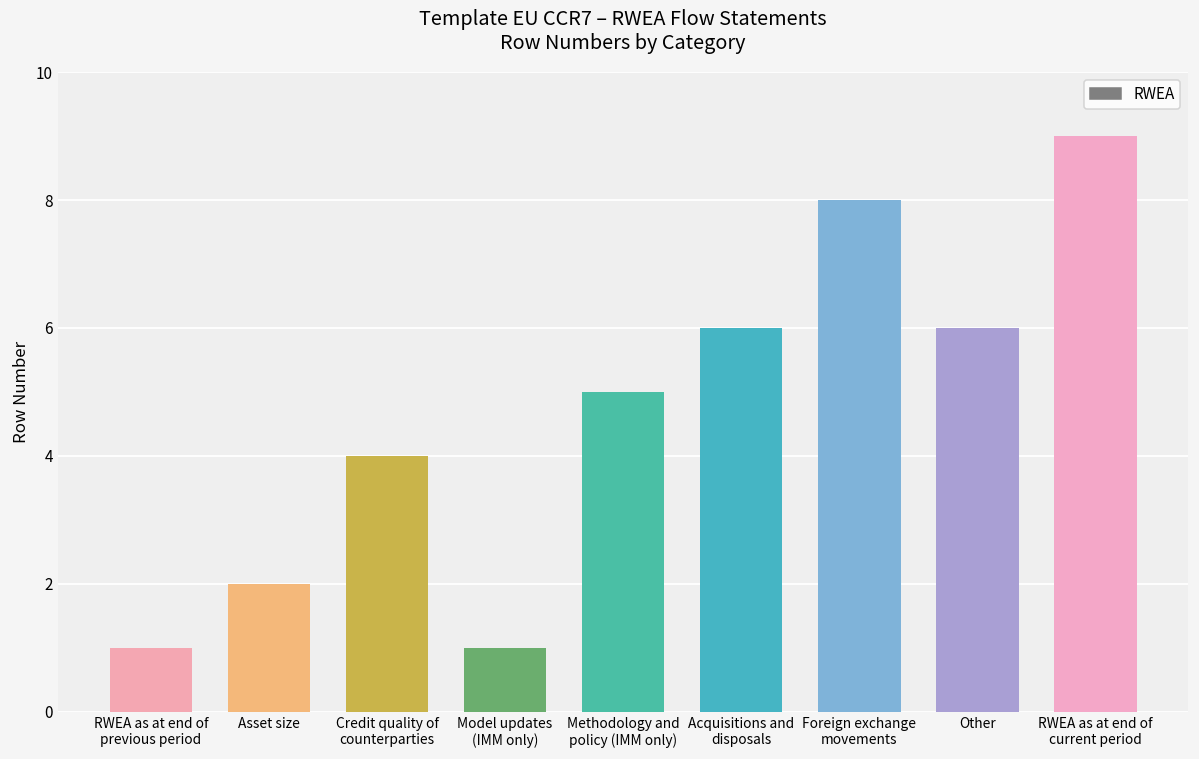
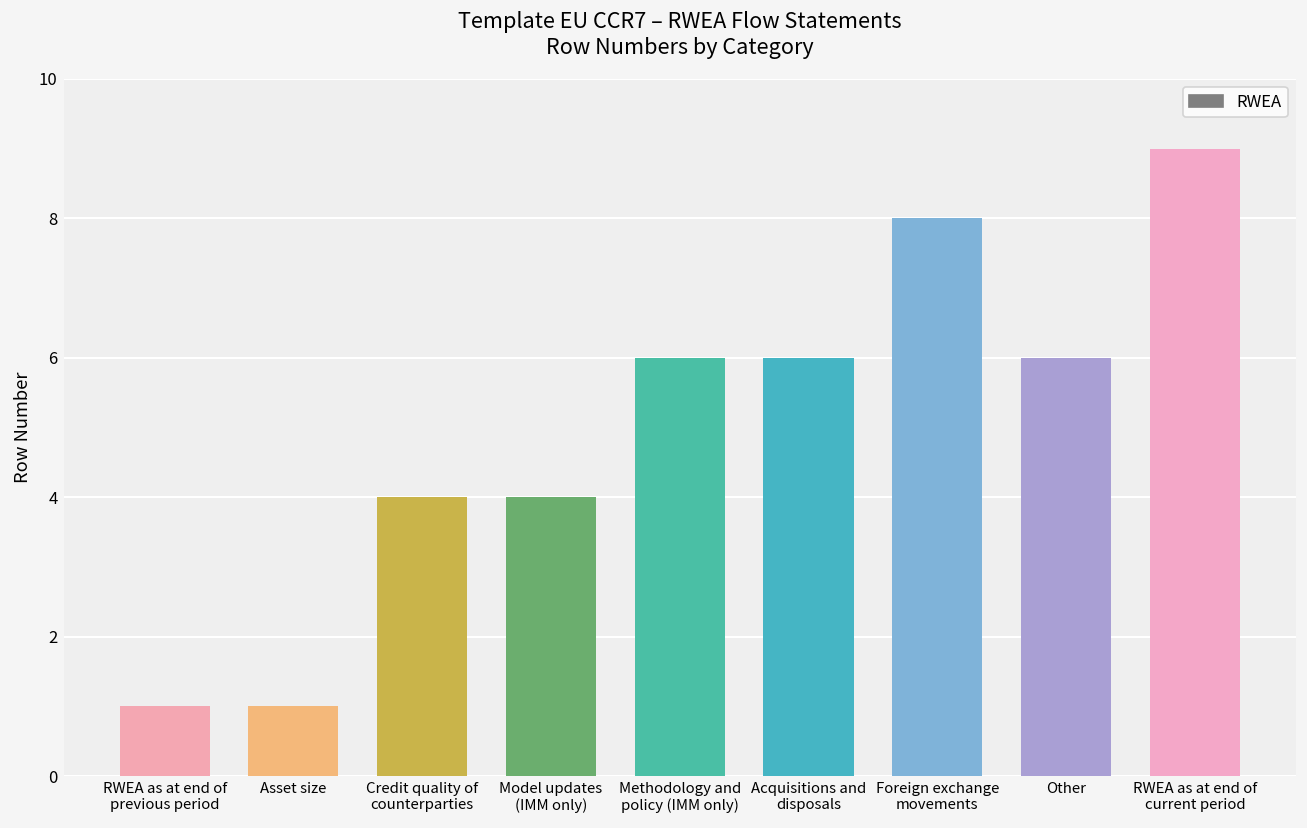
Asset size: 2 -> 1
Model updates (IMM only): 1 -> 4
Methodology and policy (IMM only): 5 -> 6
